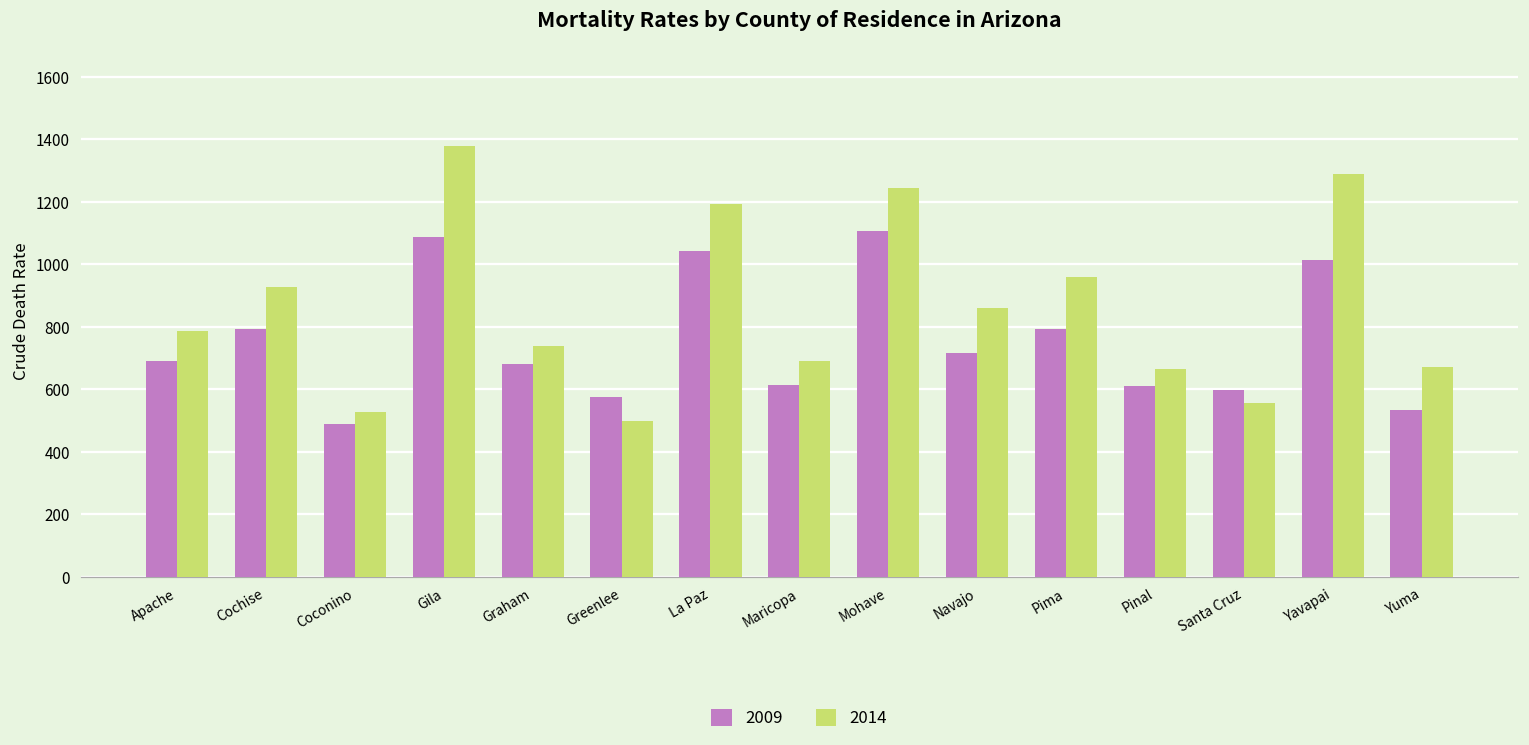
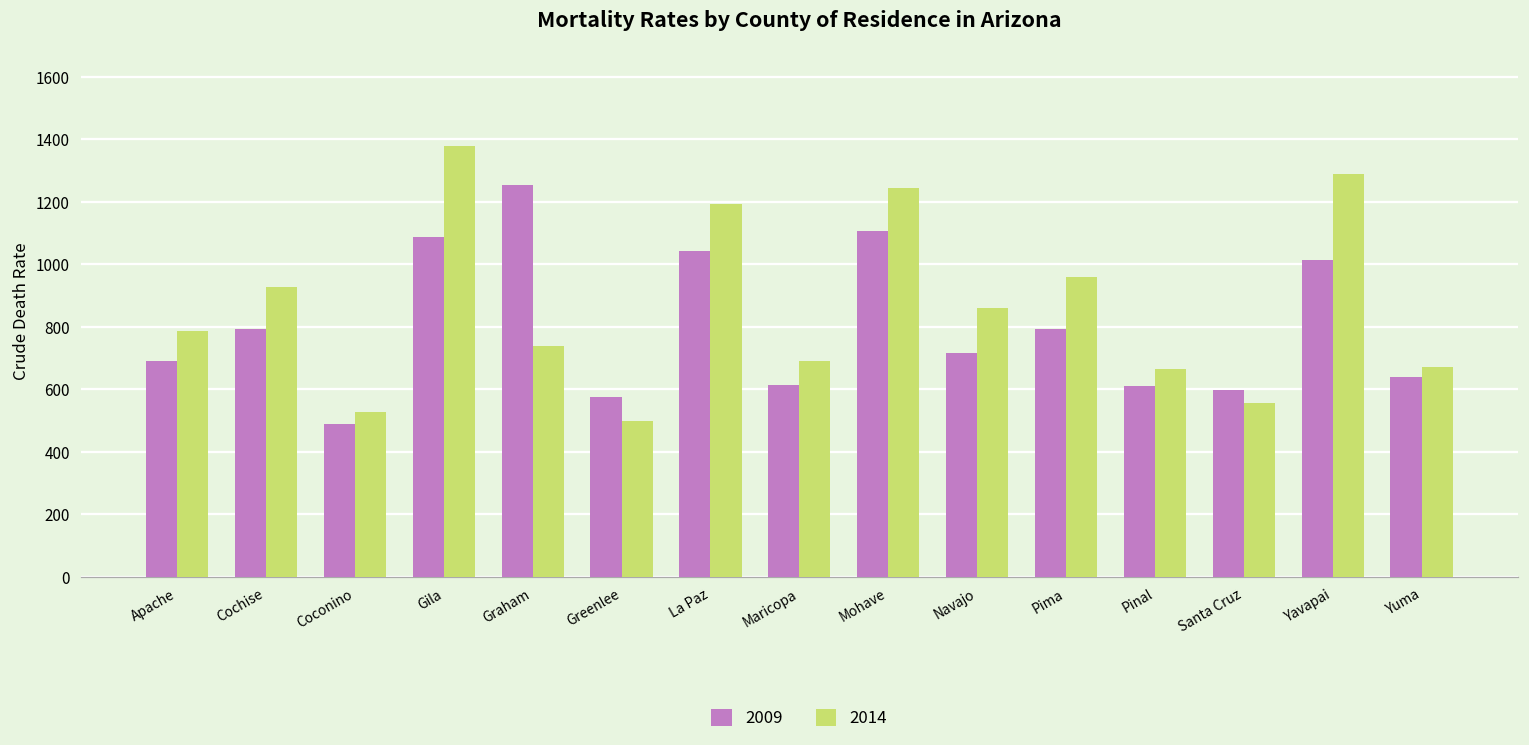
2009, Graham: 680 -> 1250
2009, Yuma: 530 -> 640
